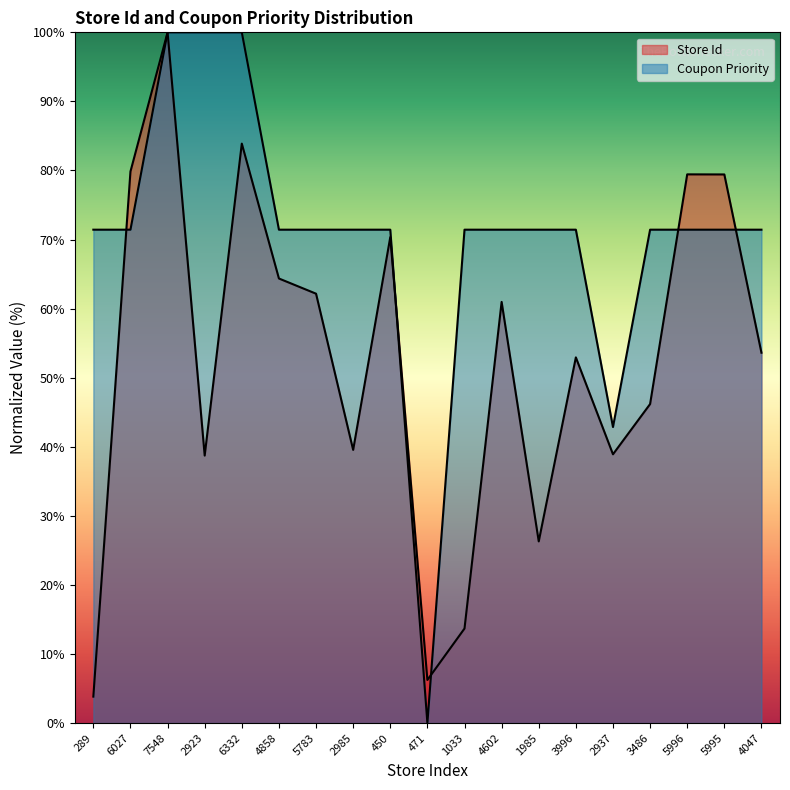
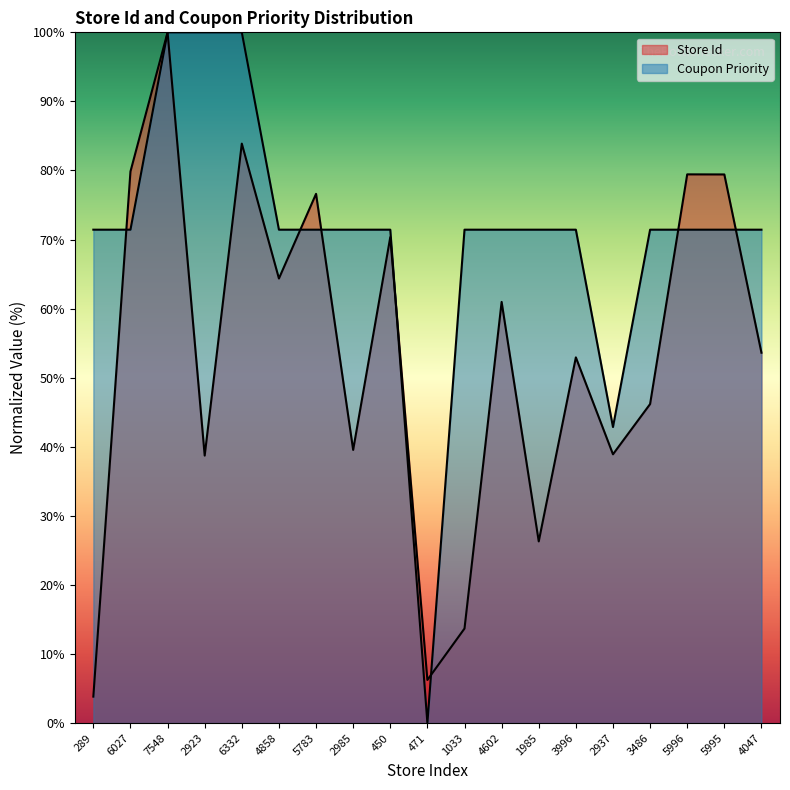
Store Id, 5783: 62% -> 77%
